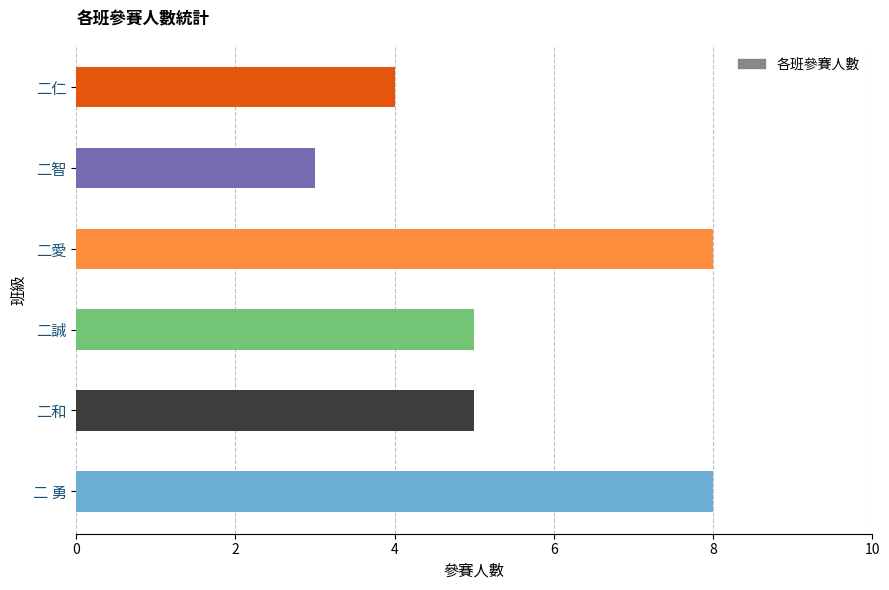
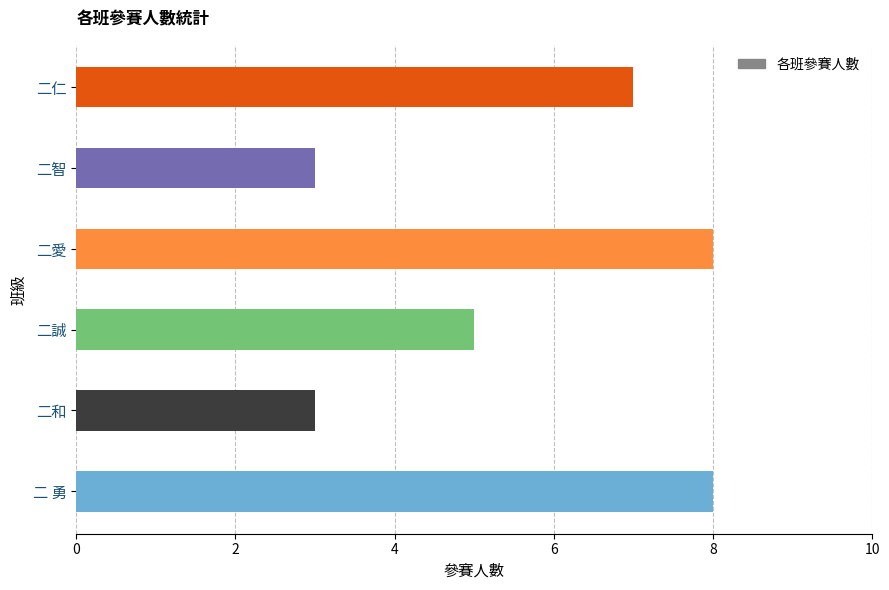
二仁: 4 -> 7
二和: 5 -> 3
